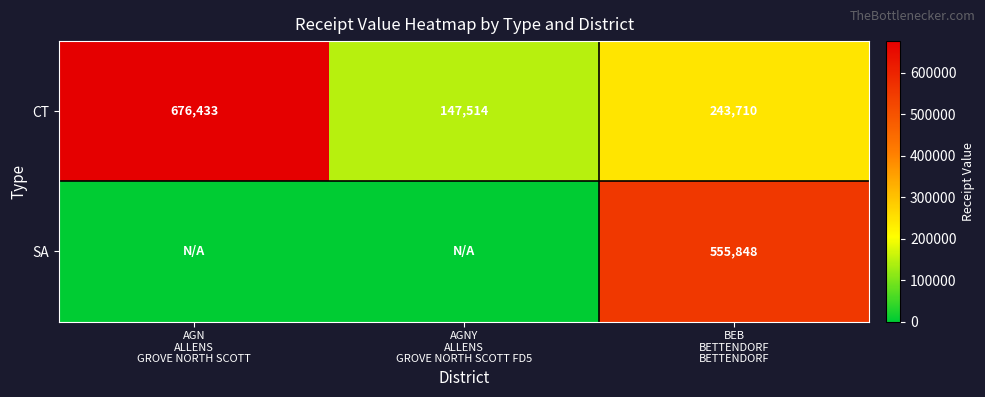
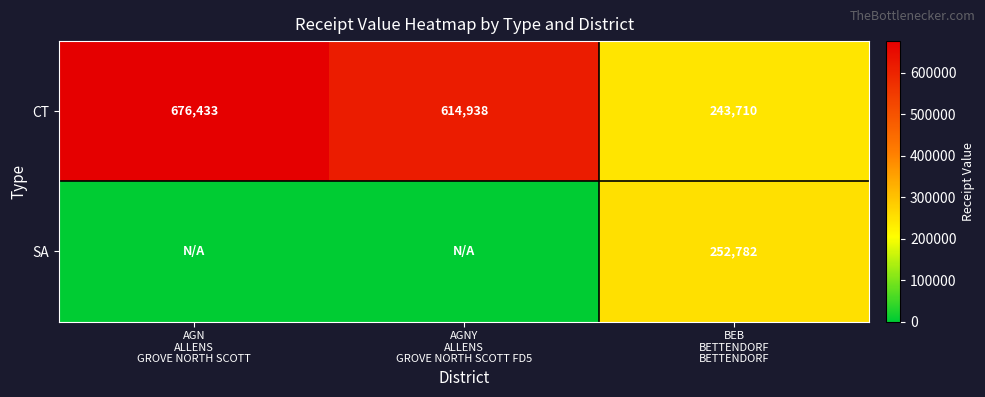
CT, AGNY ALLENS GROVE NORTH SCOTT FD5: 147,514 -> 614,938
SA, BEB BETTENDORF BETTENDORF: 555,848 -> 252,782
